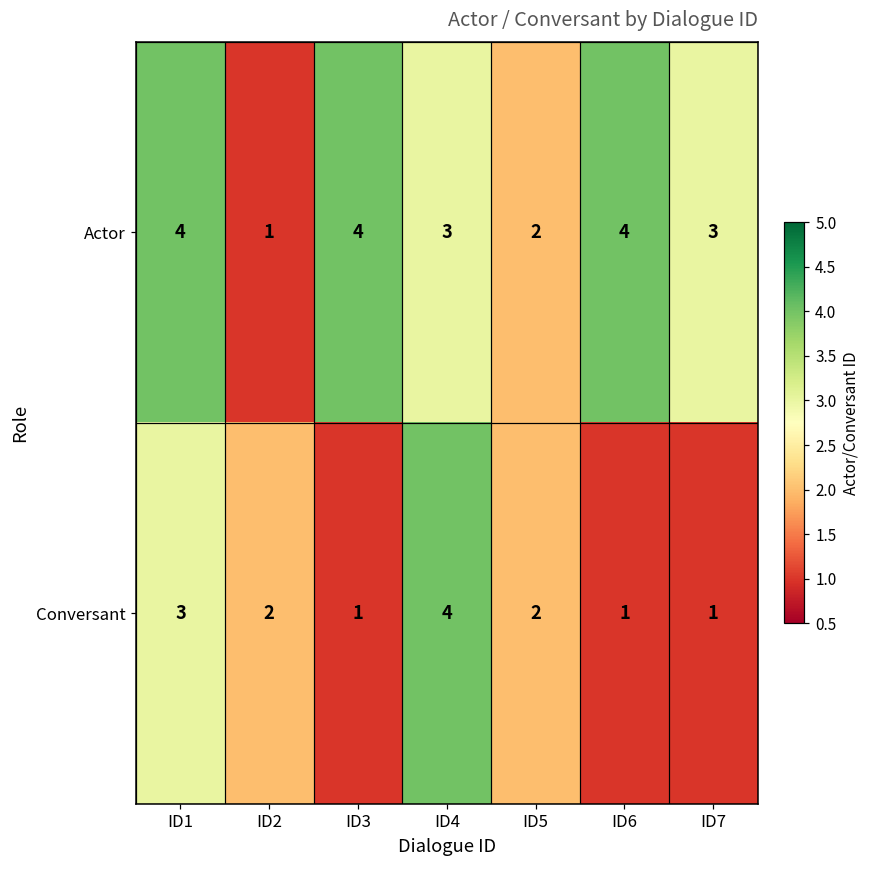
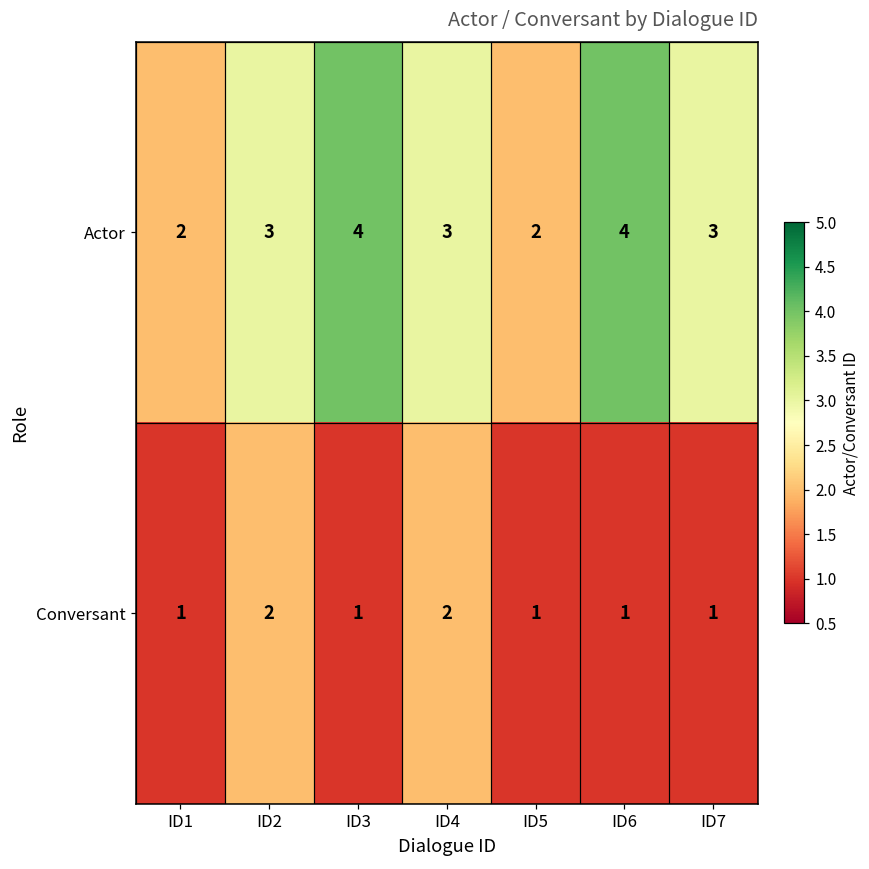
Actor, ID1: 4 -> 2
Actor, ID2: 1 -> 3
Conversant, ID1: 3 -> 1
Conversant, ID4: 4 -> 2
Conversant, ID5: 2 -> 1
